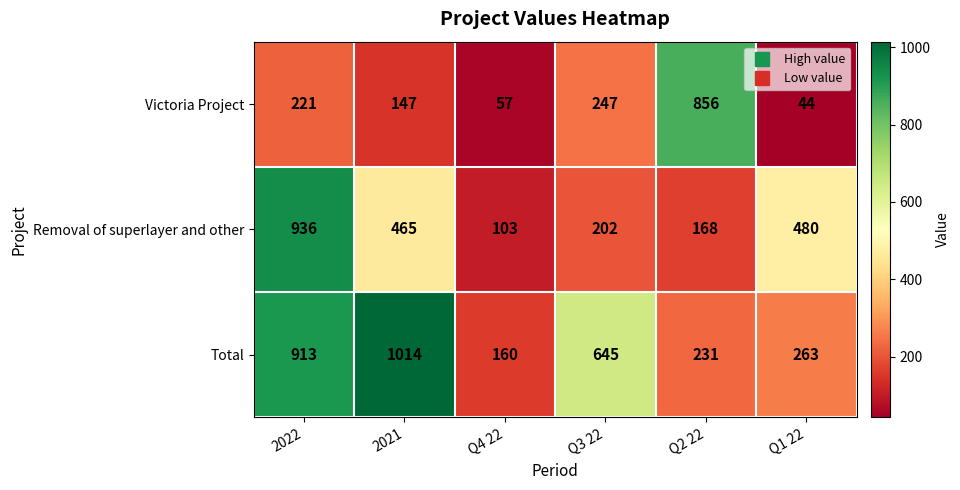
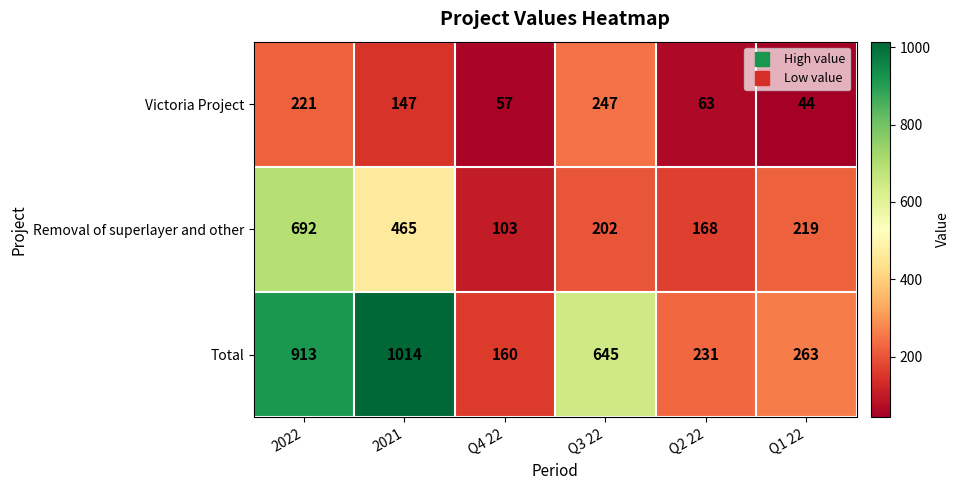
Victoria Project, Q2 22: 856 -> 63
Removal of superlayer and other, 2022: 936 -> 692
Removal of superlayer and other, Q1 22: 480 -> 219
